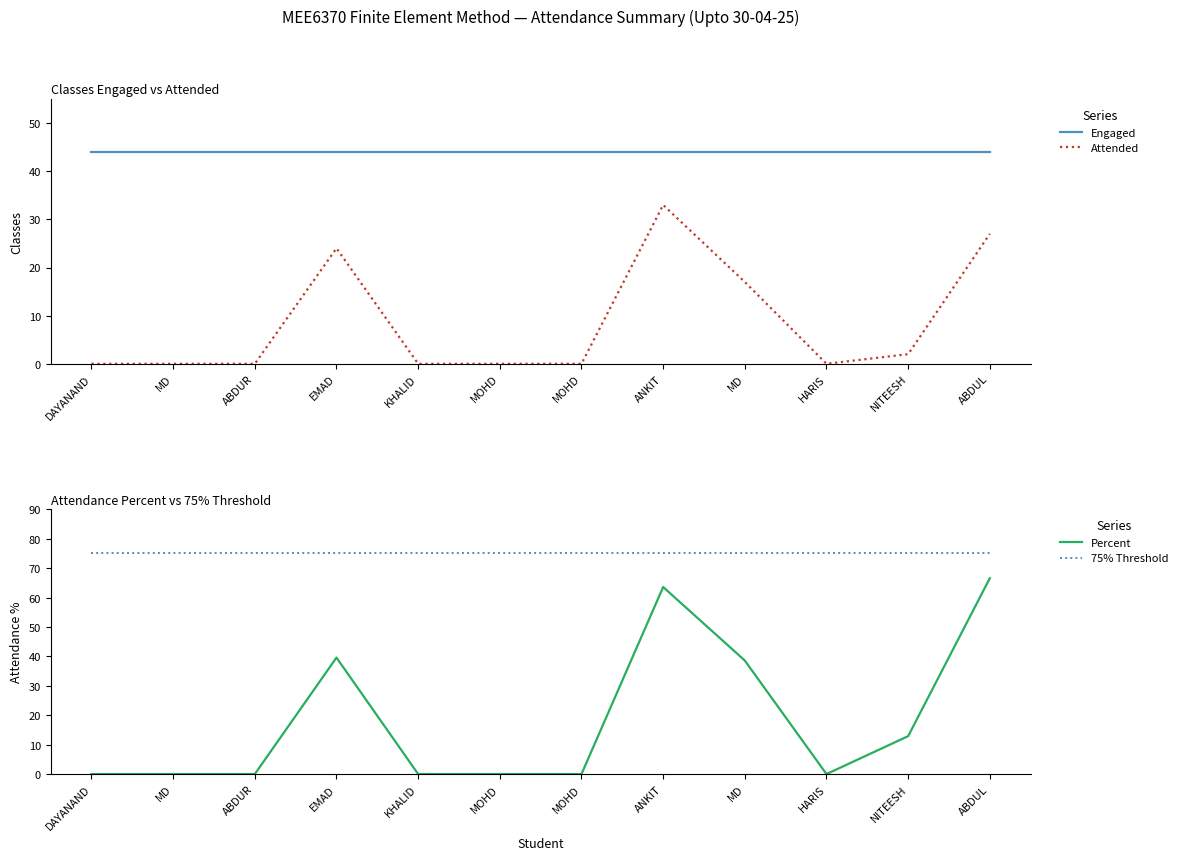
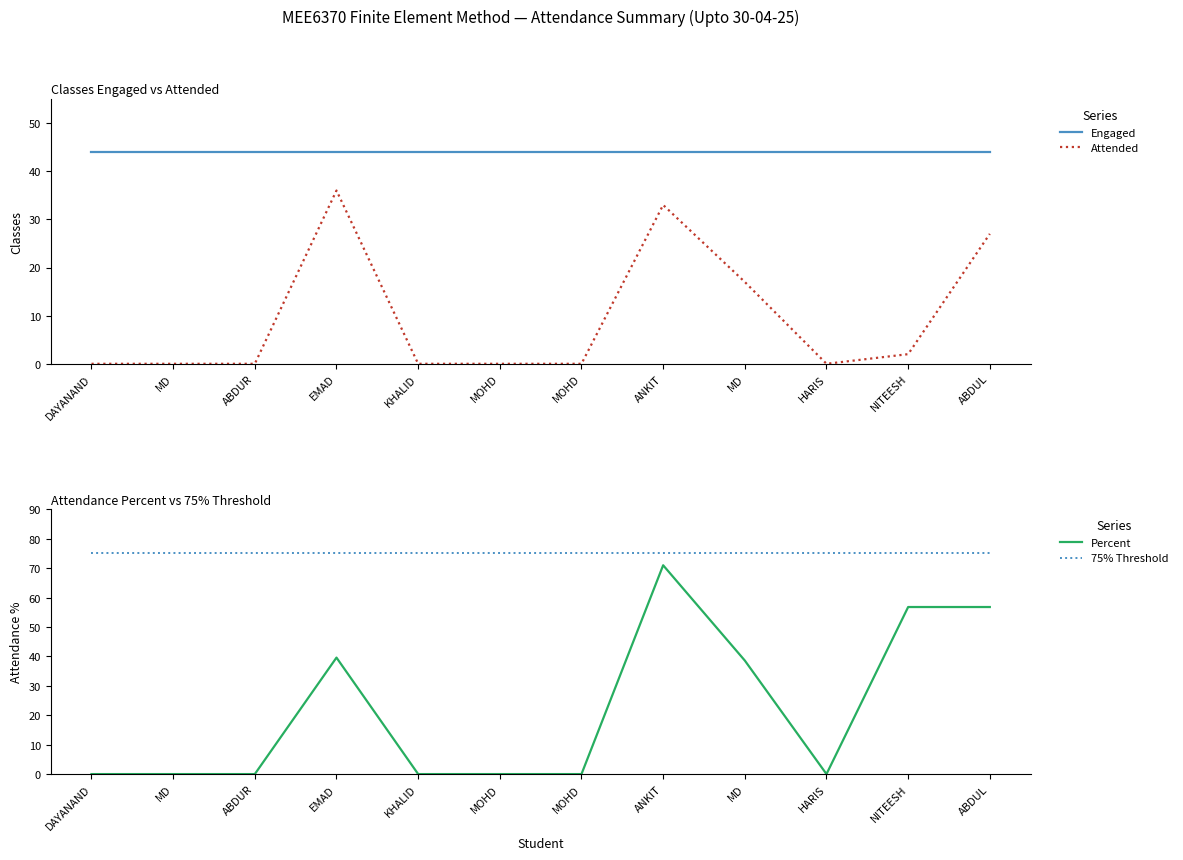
Classes Engaged vs Attended, Attended, EMAD: 24 -> 36
Attendance Percent vs 75% Threshold, Percent, ANKIT: 64 -> 71
Attendance Percent vs 75% Threshold, Percent, NITEESH: 13 -> 57
Attendance Percent vs 75% Threshold, Percent, ABDUL: 67 -> 57
